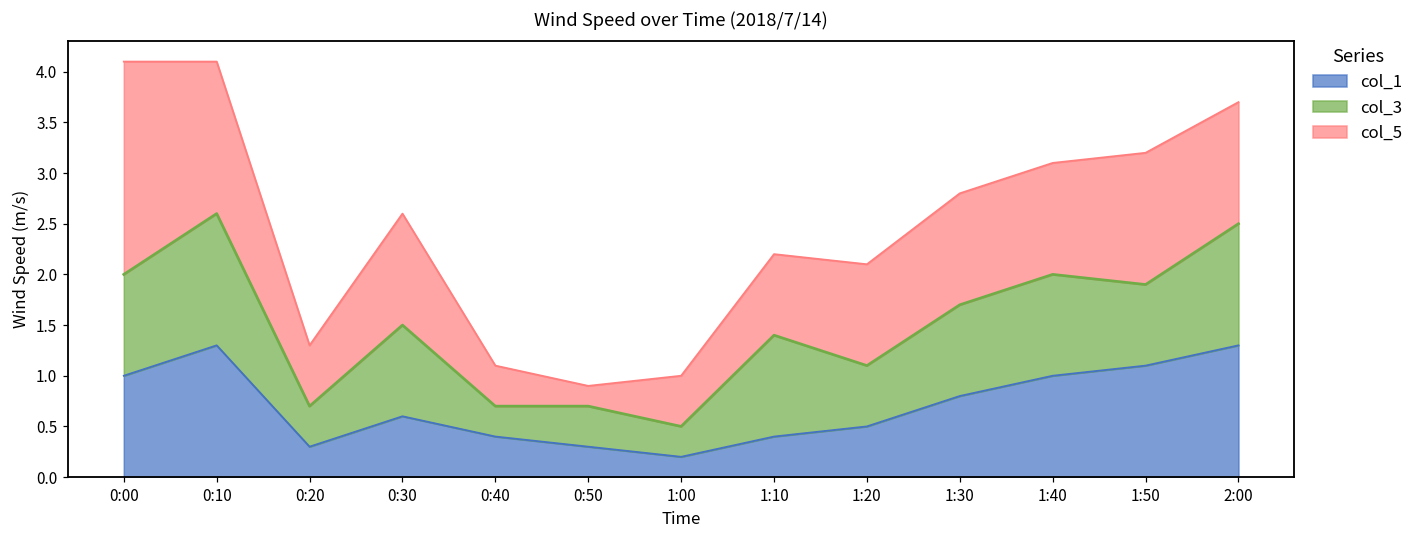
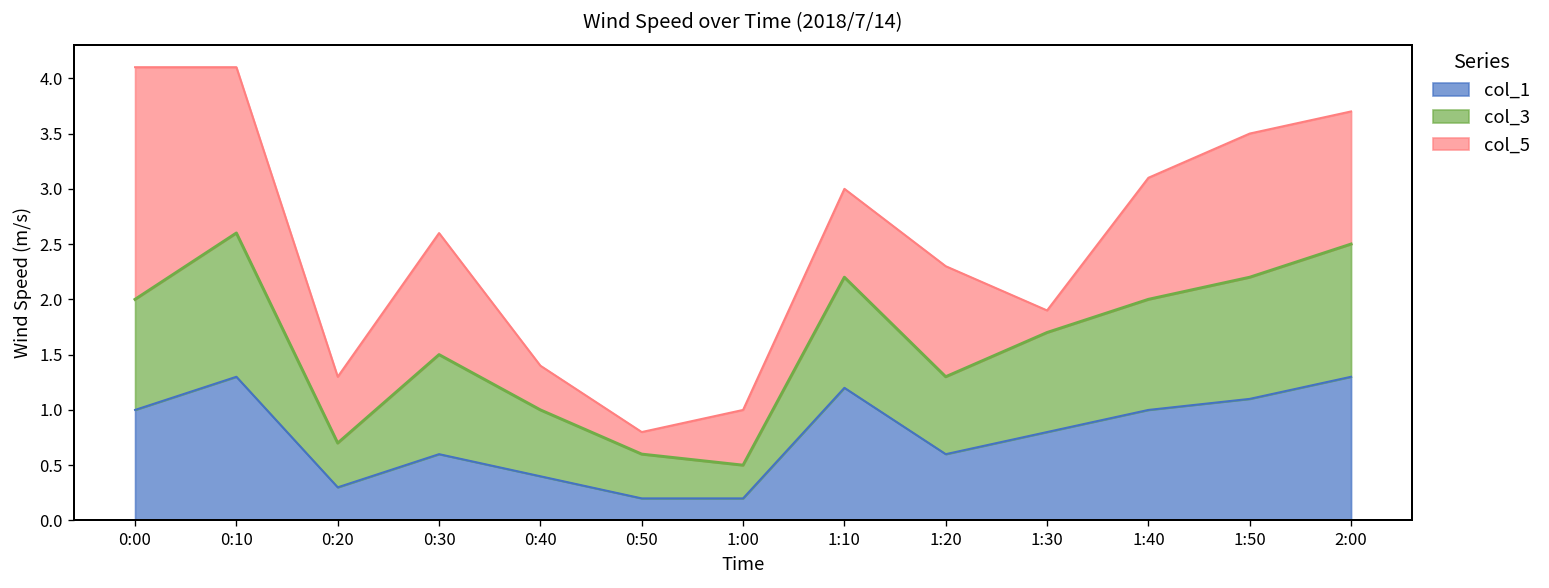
col_3, 0:40: 0.3 -> 0.6
col_1, 0:50: 0.3 -> 0.2
col_1, 1:10: 0.4 -> 1.2
col_1, 1:20: 0.5 -> 0.6
col_3, 1:20: 0.6 -> 0.7
col_5, 1:30: 1.1 -> 0.2
col_3, 1:50: 0.8 -> 1.1
